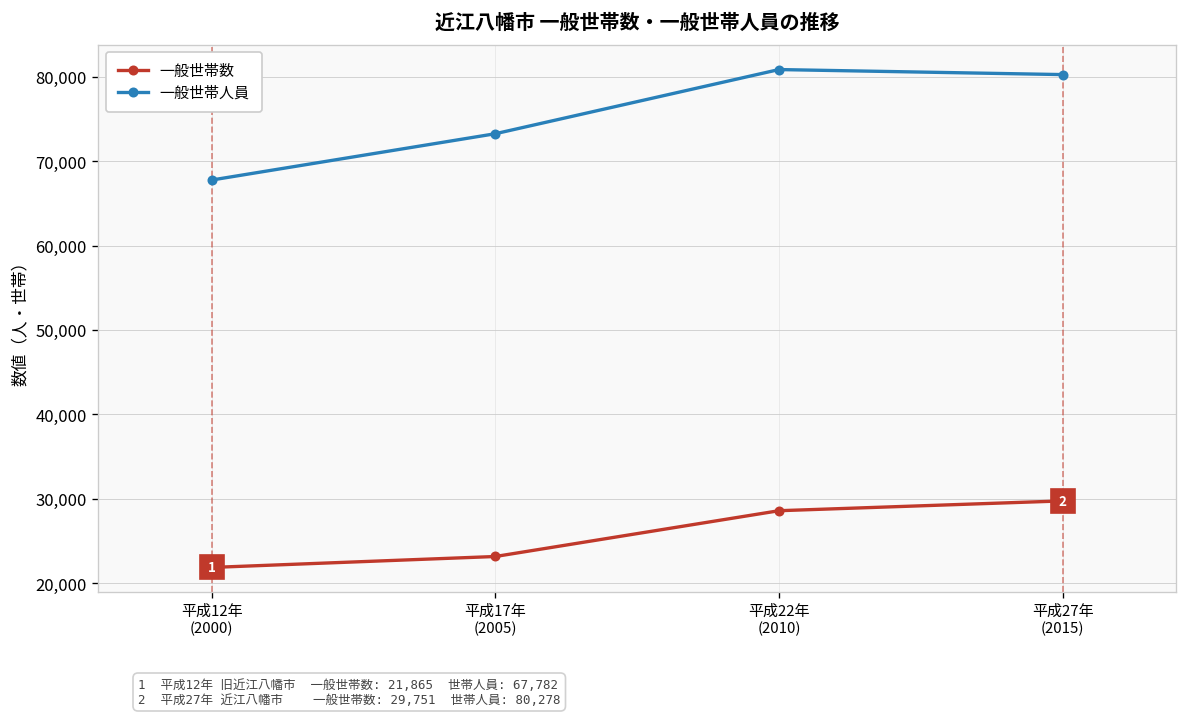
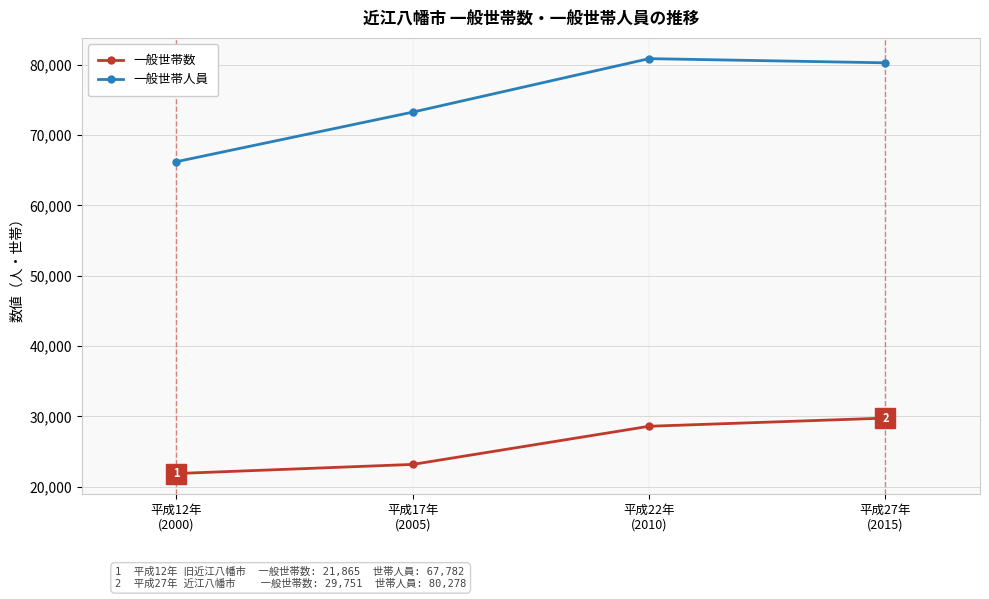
一般世帯人員, 平成12年 (2000): 68,000 -> 66,000
